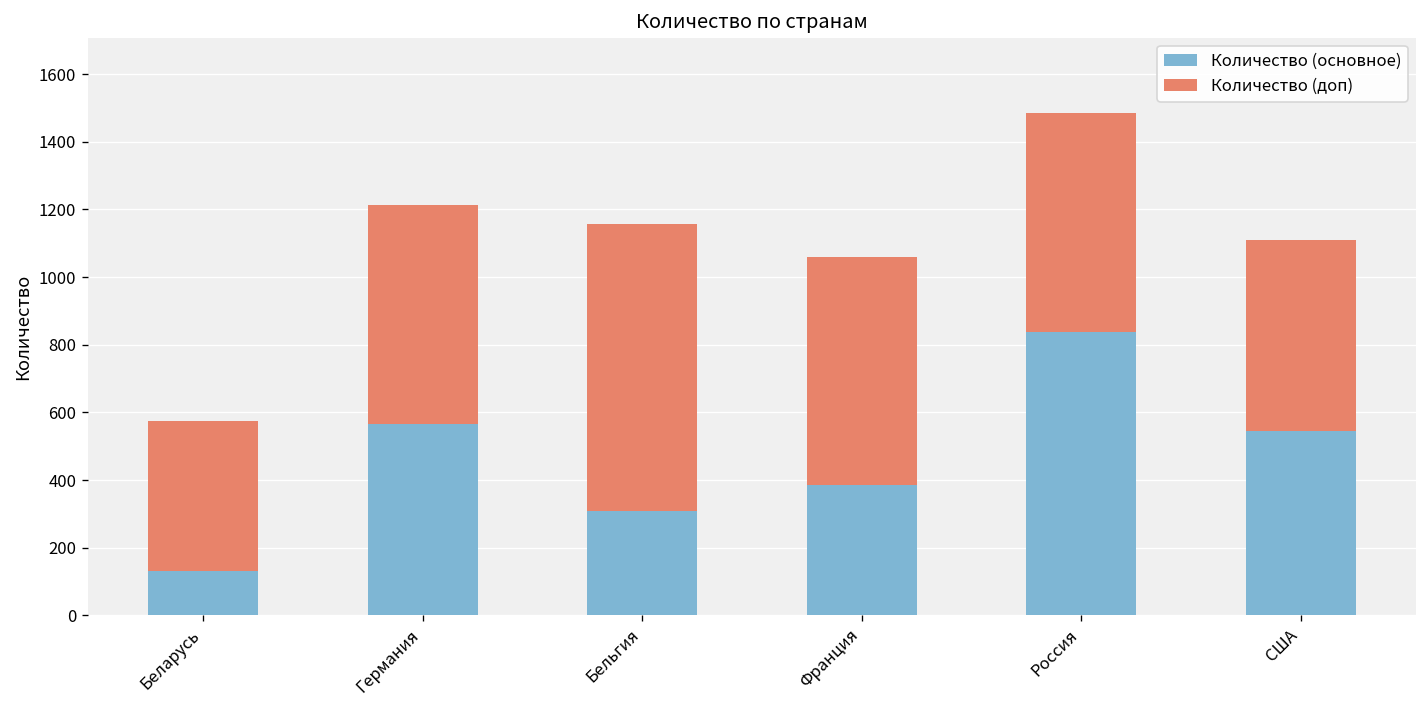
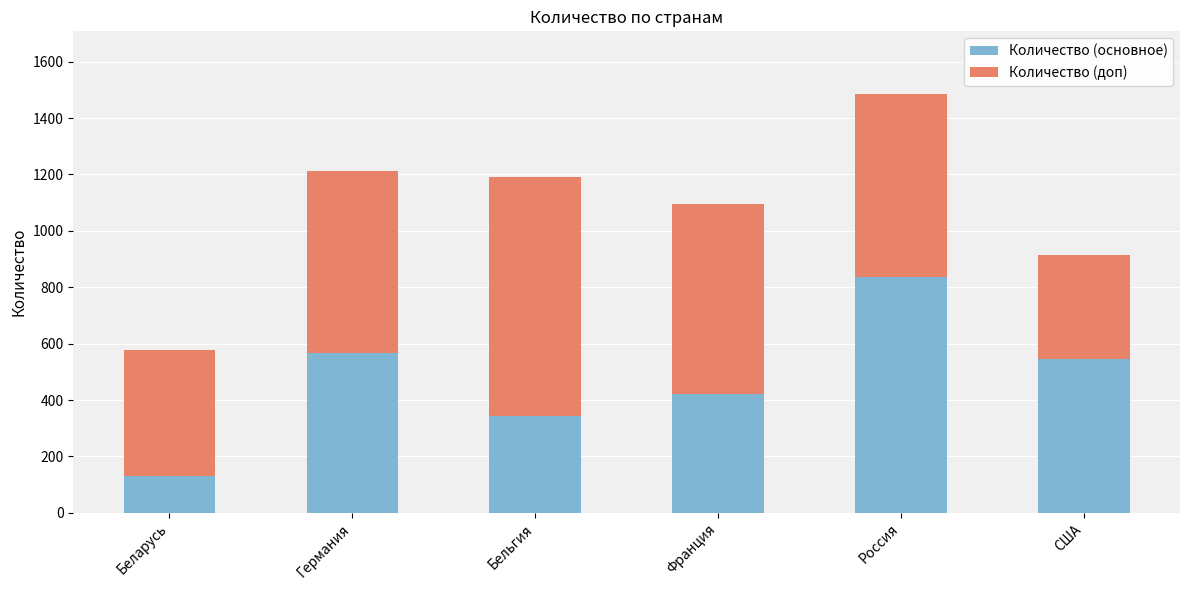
Количество (основное), Бельгия: 310 -> 340
Количество (основное), Франция: 390 -> 420
Количество (доп), США: 560 -> 370
